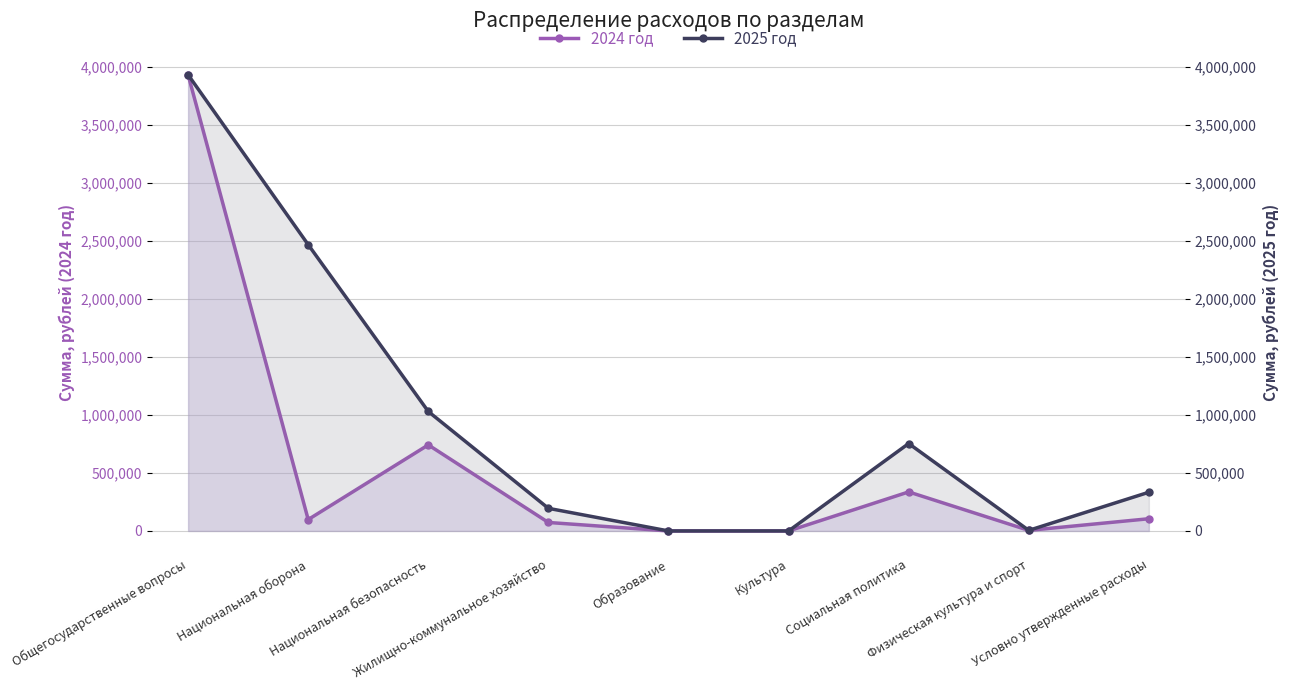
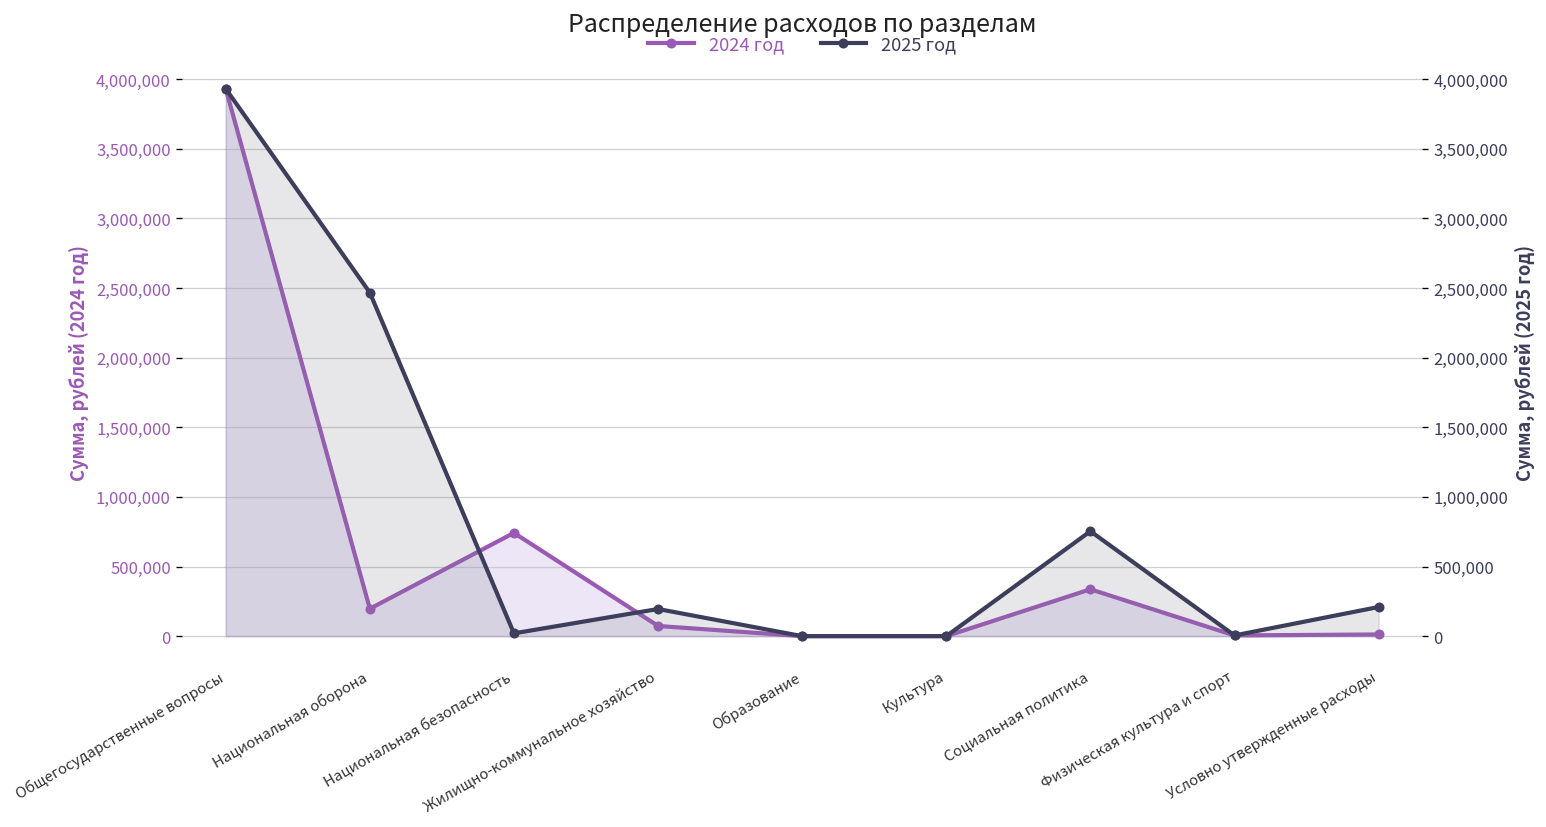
2024 год, Национальная оборона: 100,000 -> 200,000
2024 год, Условно утвержденные расходы: 110,000 -> 10,000
2025 год, Национальная безопасность: 1,030,000 -> 20,000
2025 год, Условно утвержденные расходы: 330,000 -> 210,000
